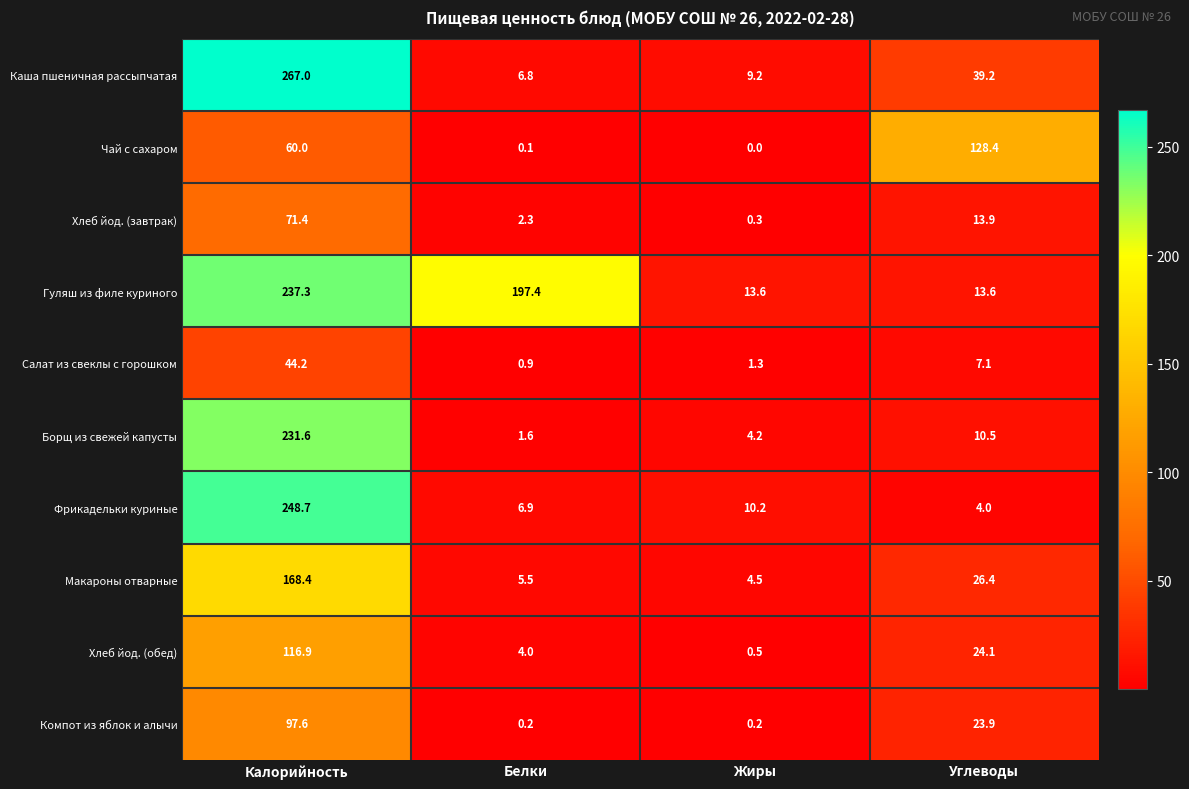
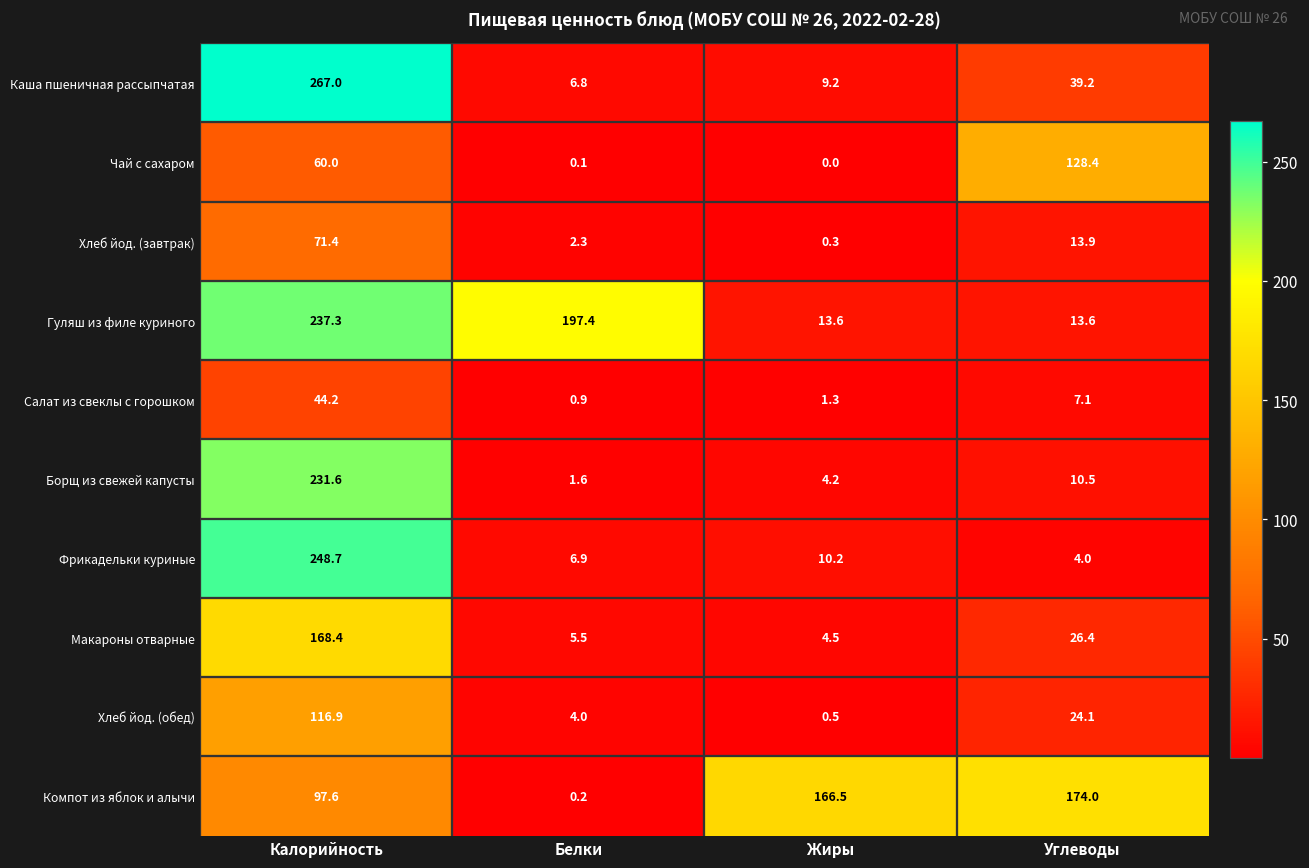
Компот из яблок и алычи, Жиры: 0.2 -> 166.5
Компот из яблок и алычи, Углеводы: 23.9 -> 174.0
